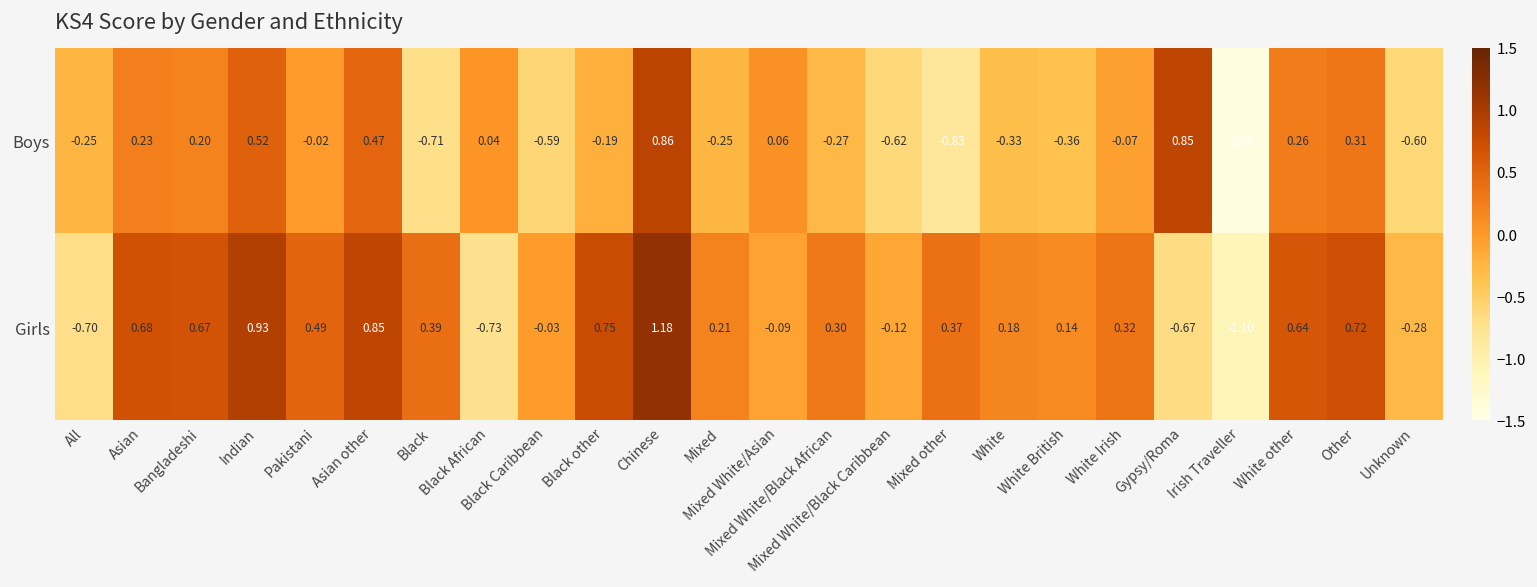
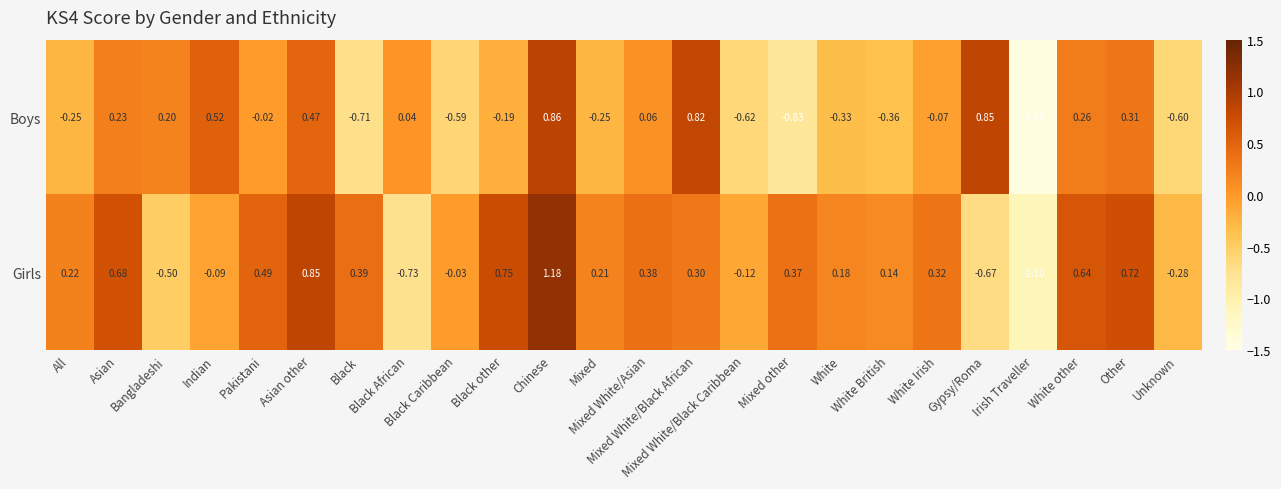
Boys, Mixed White/Black African: -0.27 -> 0.82
Girls, All: -0.70 -> 0.22
Girls, Bangladeshi: 0.67 -> -0.50
Girls, Indian: 0.93 -> -0.09
Girls, Mixed White/Asian: -0.09 -> 0.38
